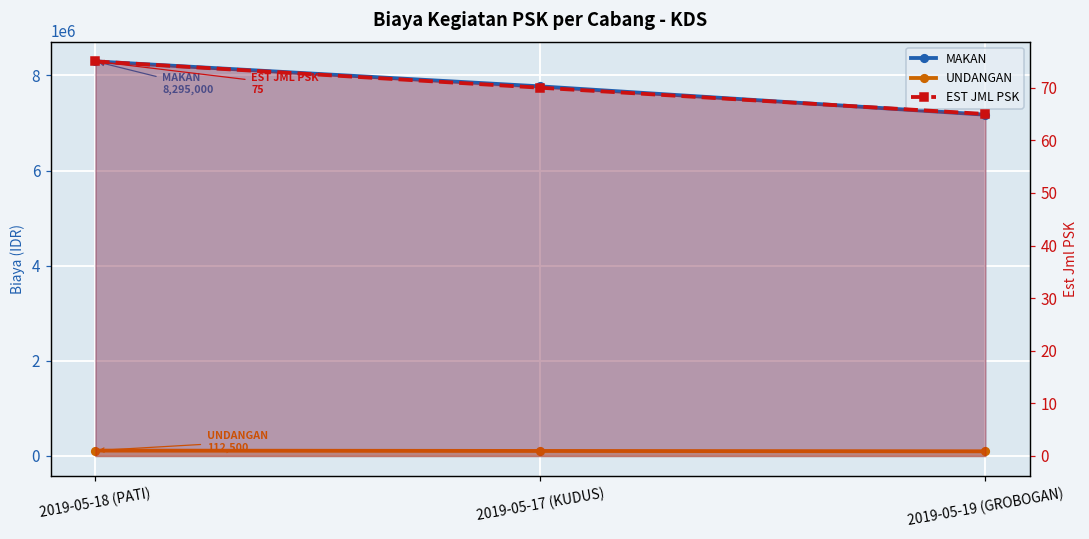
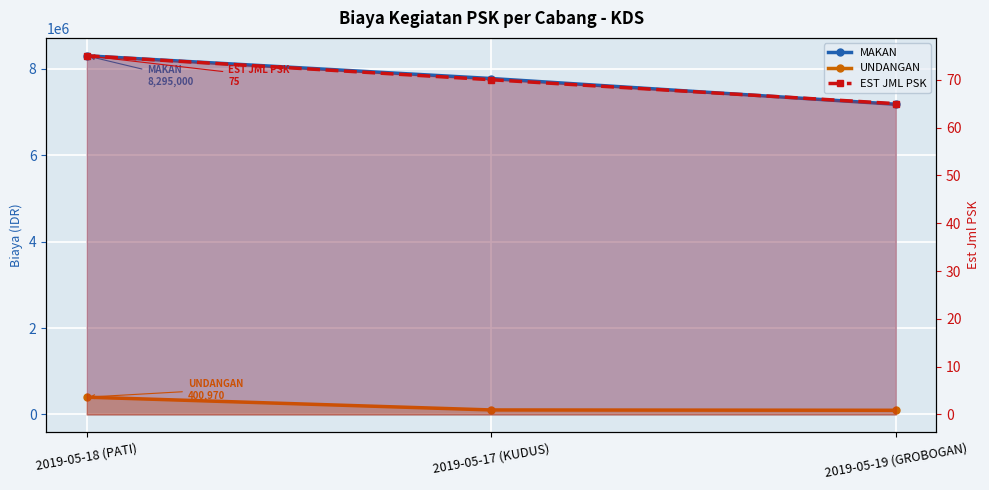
UNDANGAN, 2019-05-18 (PATI): 112,500 -> 400,970
